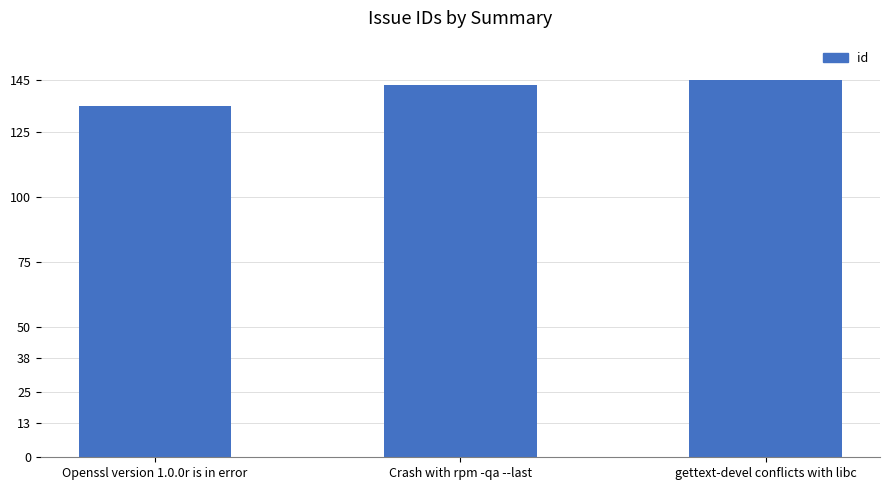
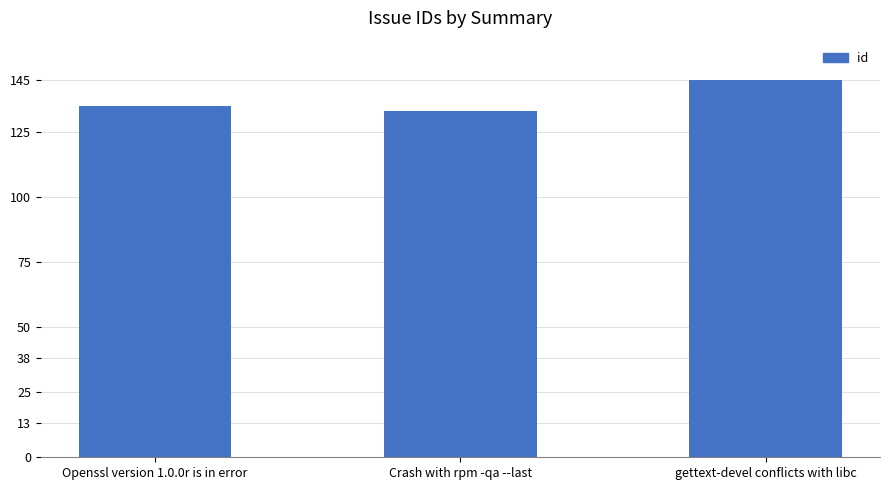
Crash with rpm -qa --last: 143 -> 133
